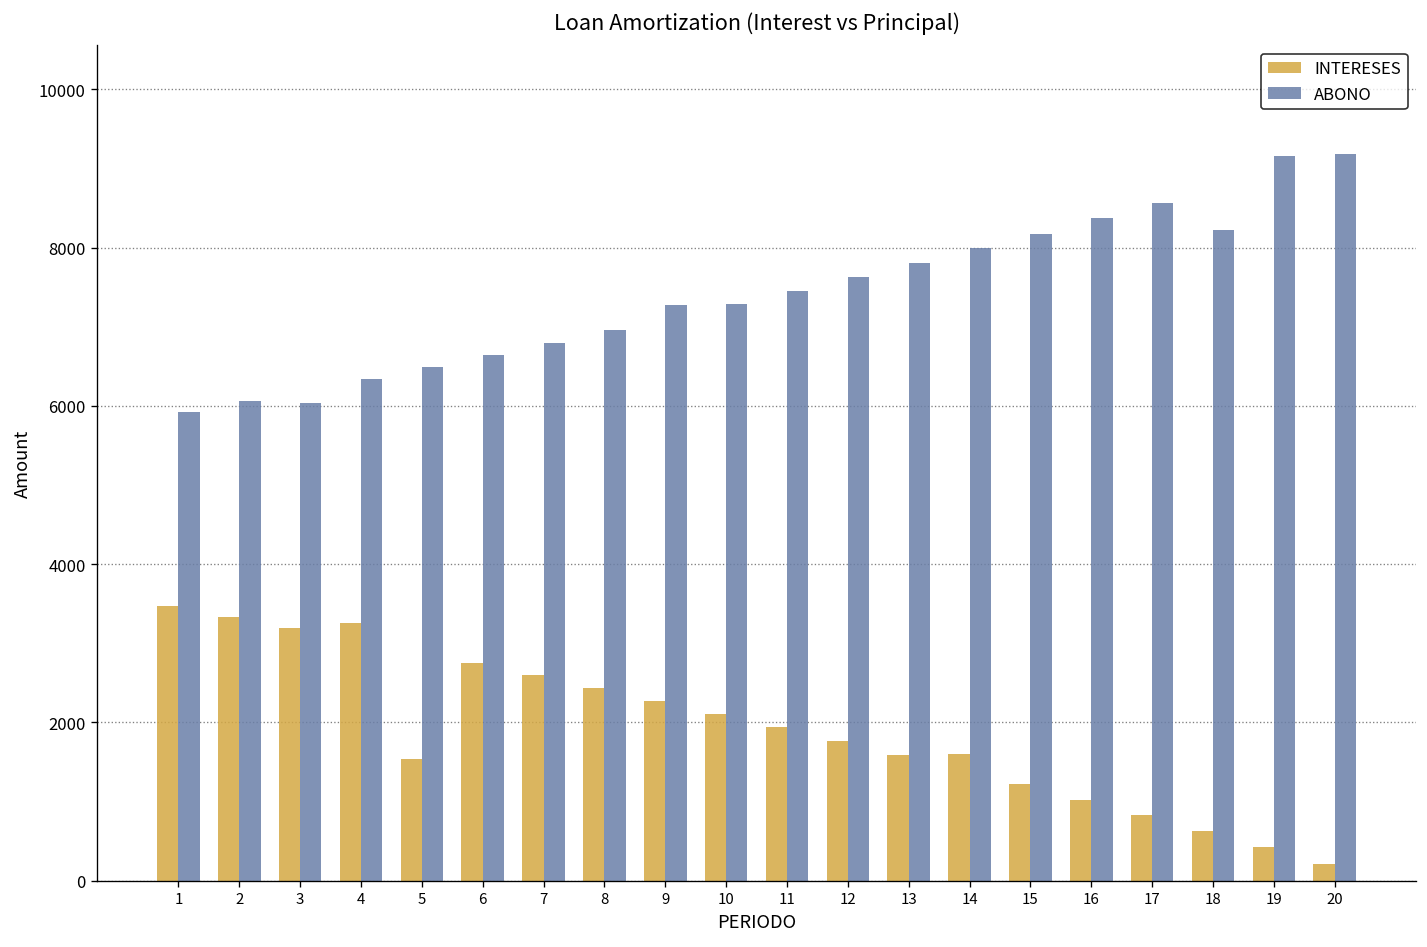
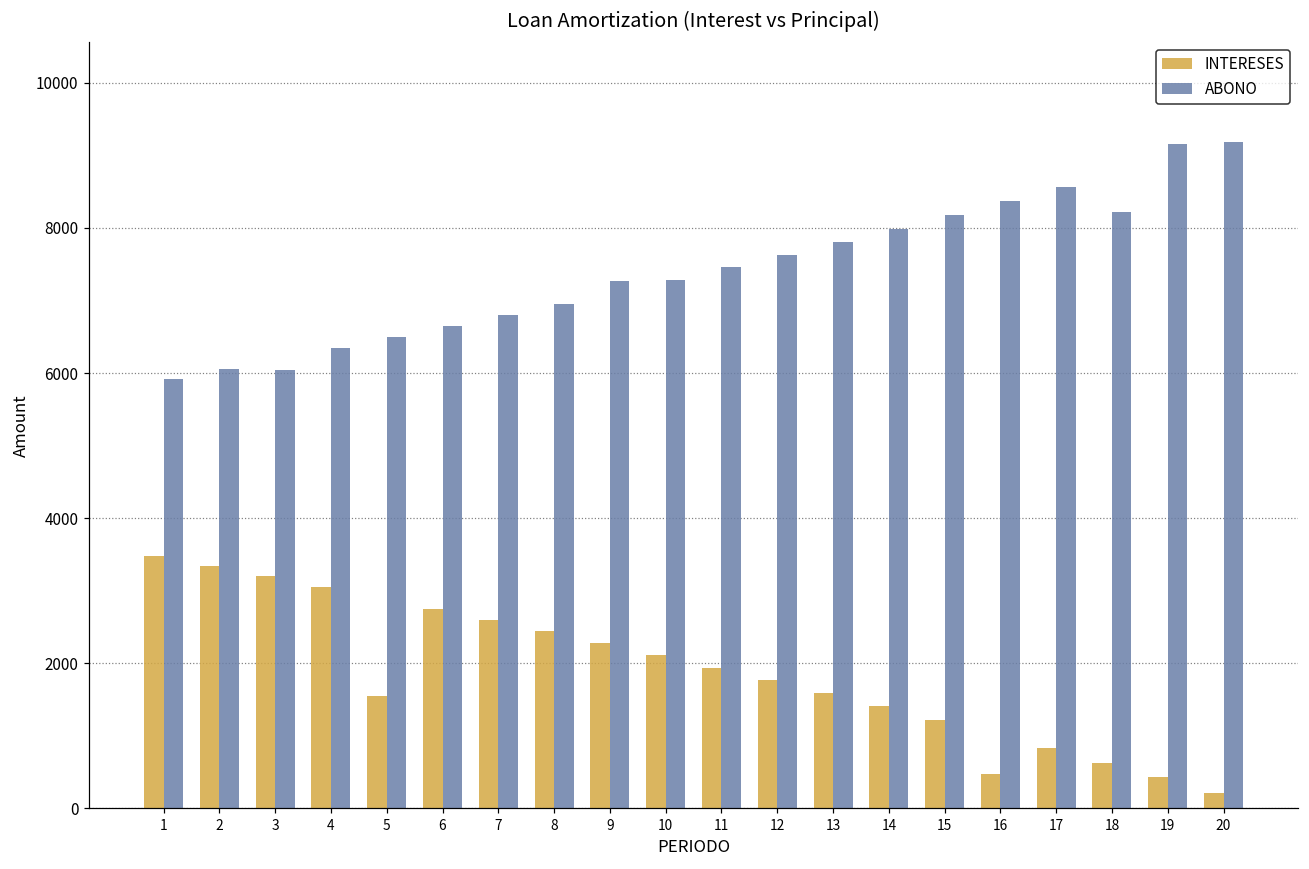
INTERESES, 4: 3300 -> 3100
INTERESES, 14: 1600 -> 1400
INTERESES, 16: 1000 -> 500
